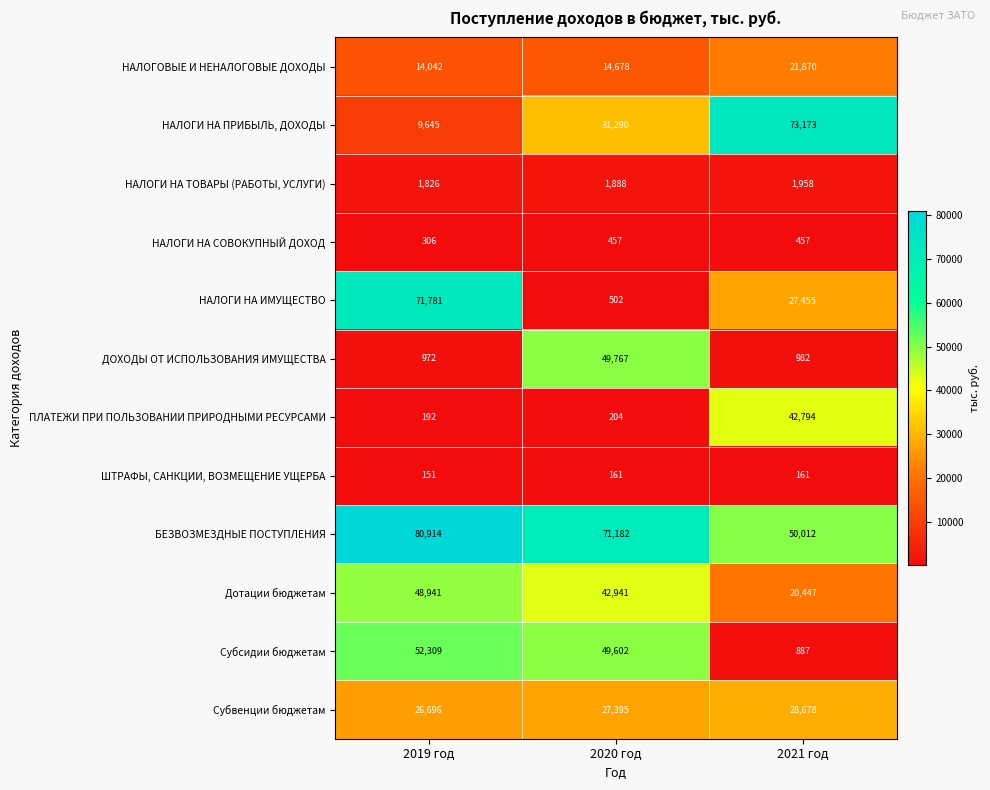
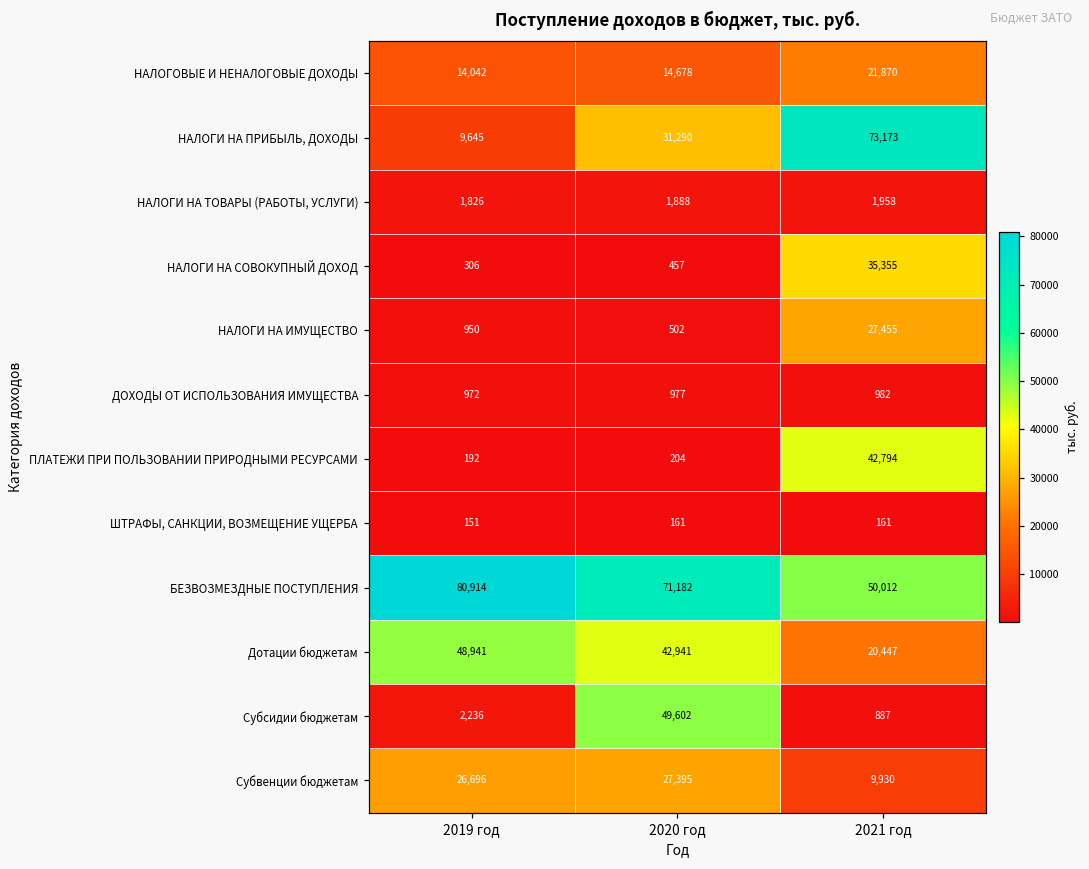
НАЛОГИ НА СОВОКУПНЫЙ ДОХОД, 2021 год: 457 -> 35,355
НАЛОГИ НА ИМУЩЕСТВО, 2019 год: 71,781 -> 950
ДОХОДЫ ОТ ИСПОЛЬЗОВАНИЯ ИМУЩЕСТВА, 2020 год: 49,767 -> 977
Субсидии бюджетам, 2019 год: 52,309 -> 2,236
Субвенции бюджетам, 2021 год: 28,678 -> 9,930
